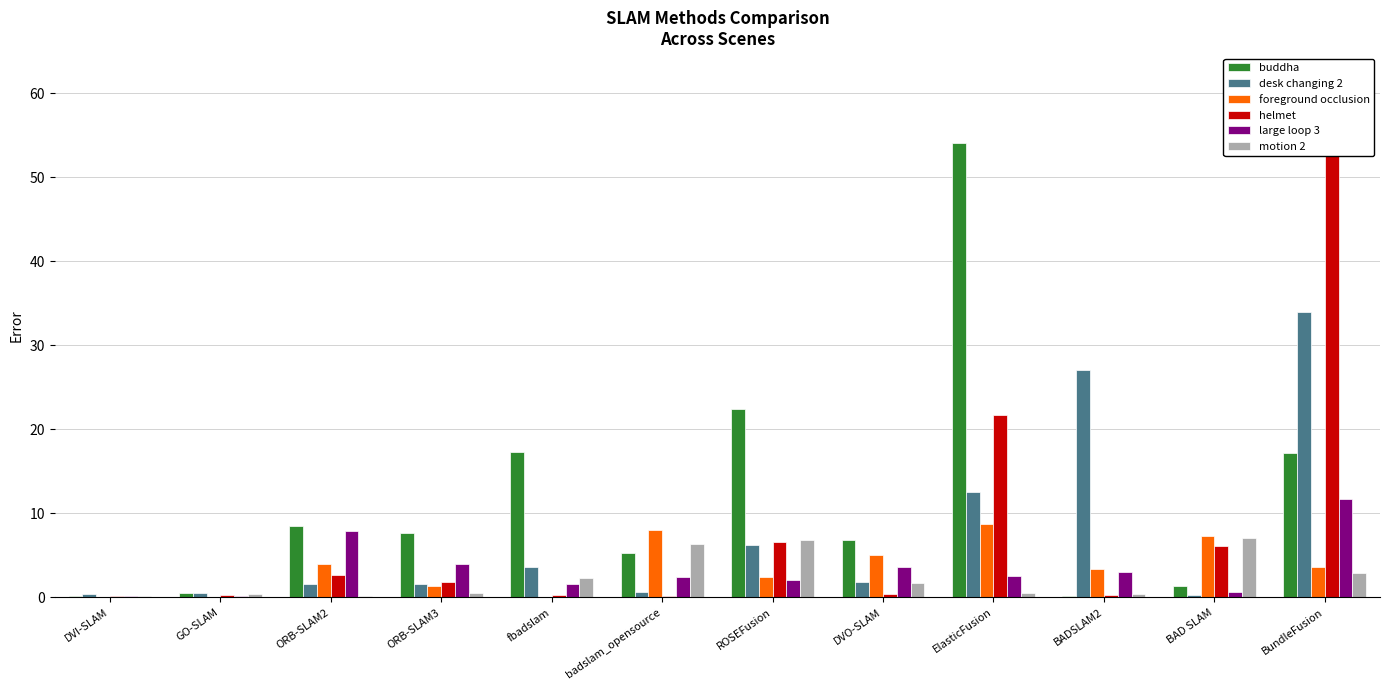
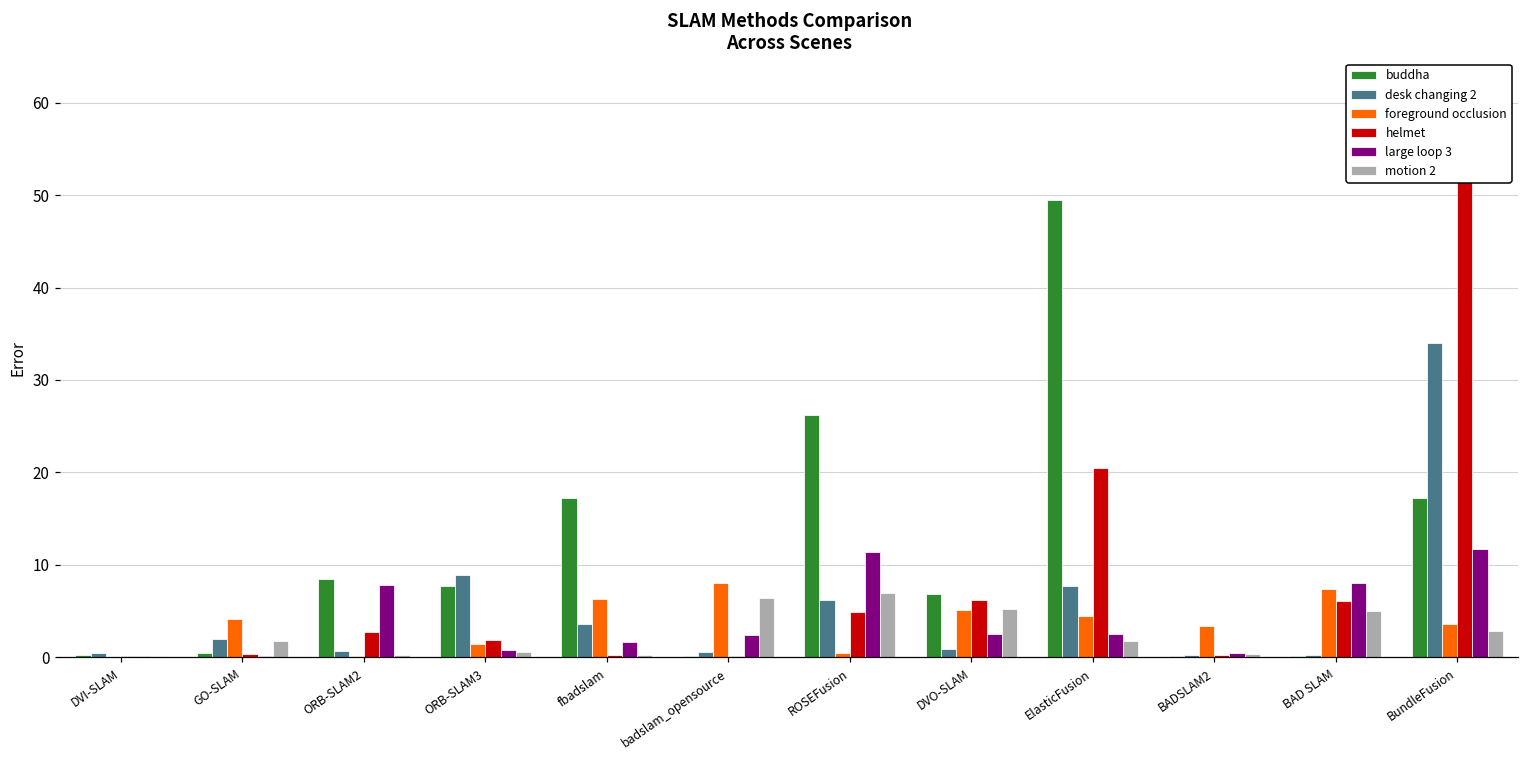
desk changing 2, GO-SLAM: 1 -> 2
foreground occlusion, GO-SLAM: 0 -> 4
motion 2, GO-SLAM: 0 -> 2
desk changing 2, ORB-SLAM2: 2 -> 1
foreground occlusion, ORB-SLAM2: 4 -> 0
desk changing 2, ORB-SLAM3: 2 -> 9
large loop 3, ORB-SLAM3: 4 -> 1
foreground occlusion, fbadslam: 0 -> 6
motion 2, fbadslam: 2 -> 0
buddha, badslam_opensource: 5 -> 0
buddha, ROSEFusion: 22 -> 26
foreground occlusion, ROSEFusion: 2 -> 0
helmet, ROSEFusion: 7 -> 5
large loop 3, ROSEFusion: 2 -> 11
desk changing 2, DVO-SLAM: 2 -> 1
helmet, DVO-SLAM: 0 -> 6
large loop 3, DVO-SLAM: 4 -> 3
motion 2, DVO-SLAM: 2 -> 5
buddha, ElasticFusion: 54 -> 49
desk changing 2, ElasticFusion: 13 -> 8
foreground occlusion, ElasticFusion: 9 -> 5
helmet, ElasticFusion: 22 -> 20
motion 2, ElasticFusion: 1 -> 2
desk changing 2, BADSLAM2: 27 -> 0
large loop 3, BADSLAM2: 3 -> 0
buddha, BAD SLAM: 1 -> 0
large loop 3, BAD SLAM: 1 -> 8
motion 2, BAD SLAM: 7 -> 5
